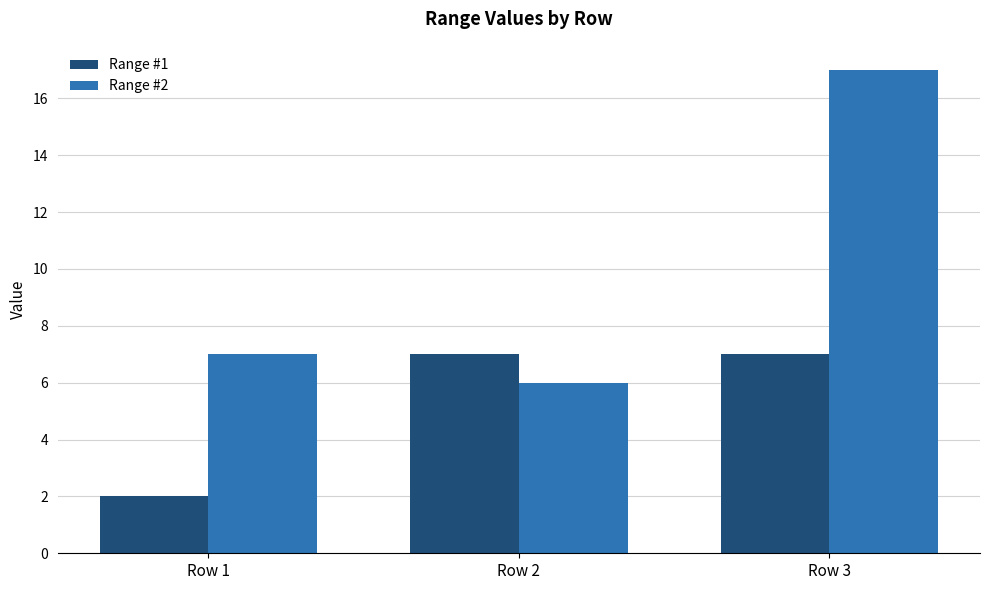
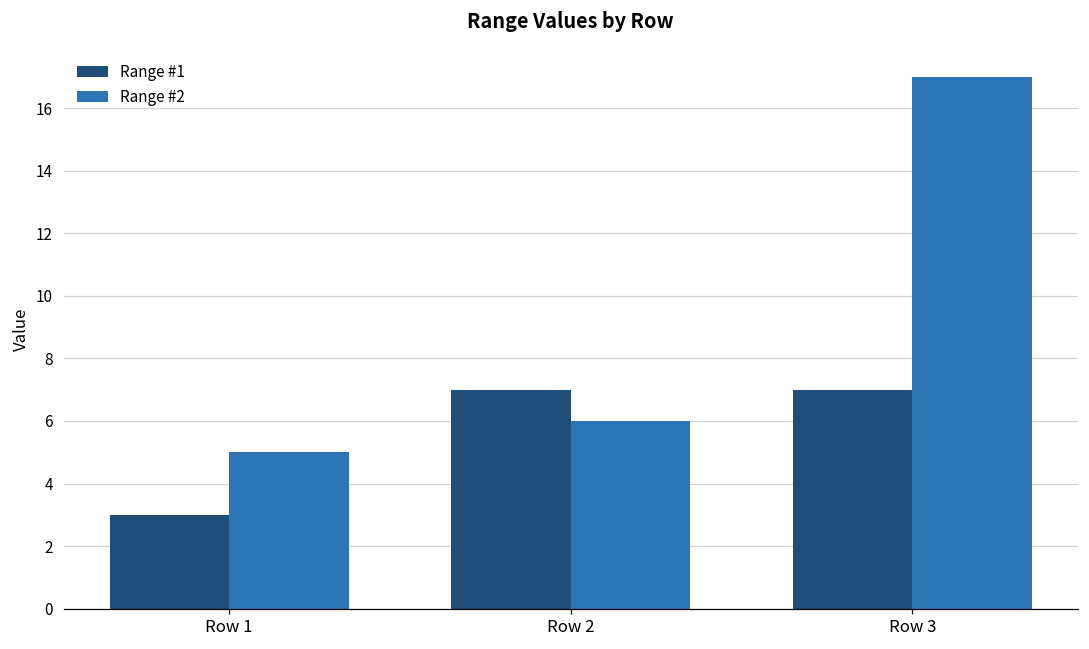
Range #1, Row 1: 2 -> 3
Range #2, Row 1: 7 -> 5
